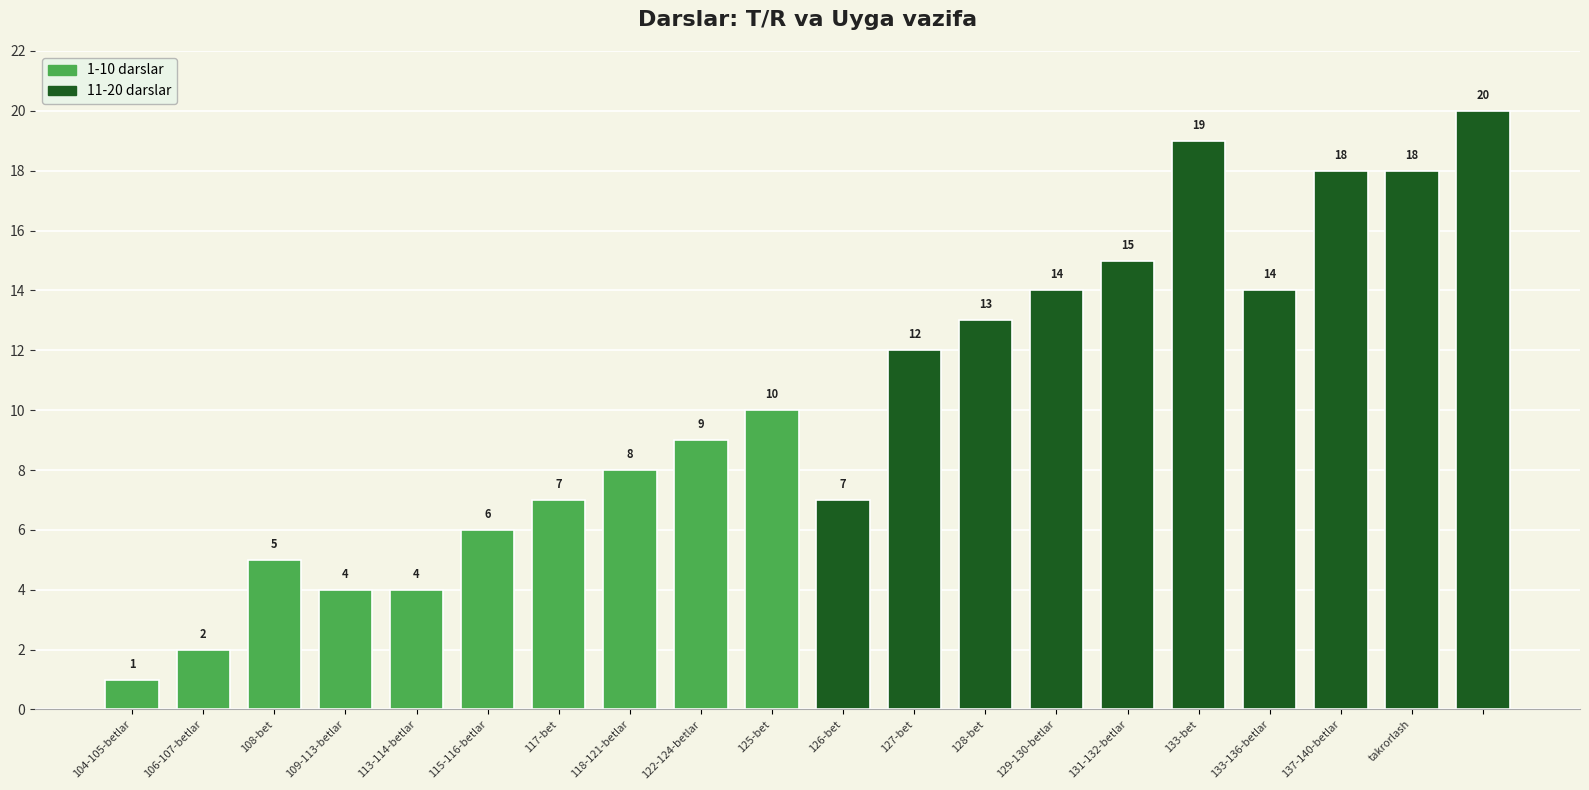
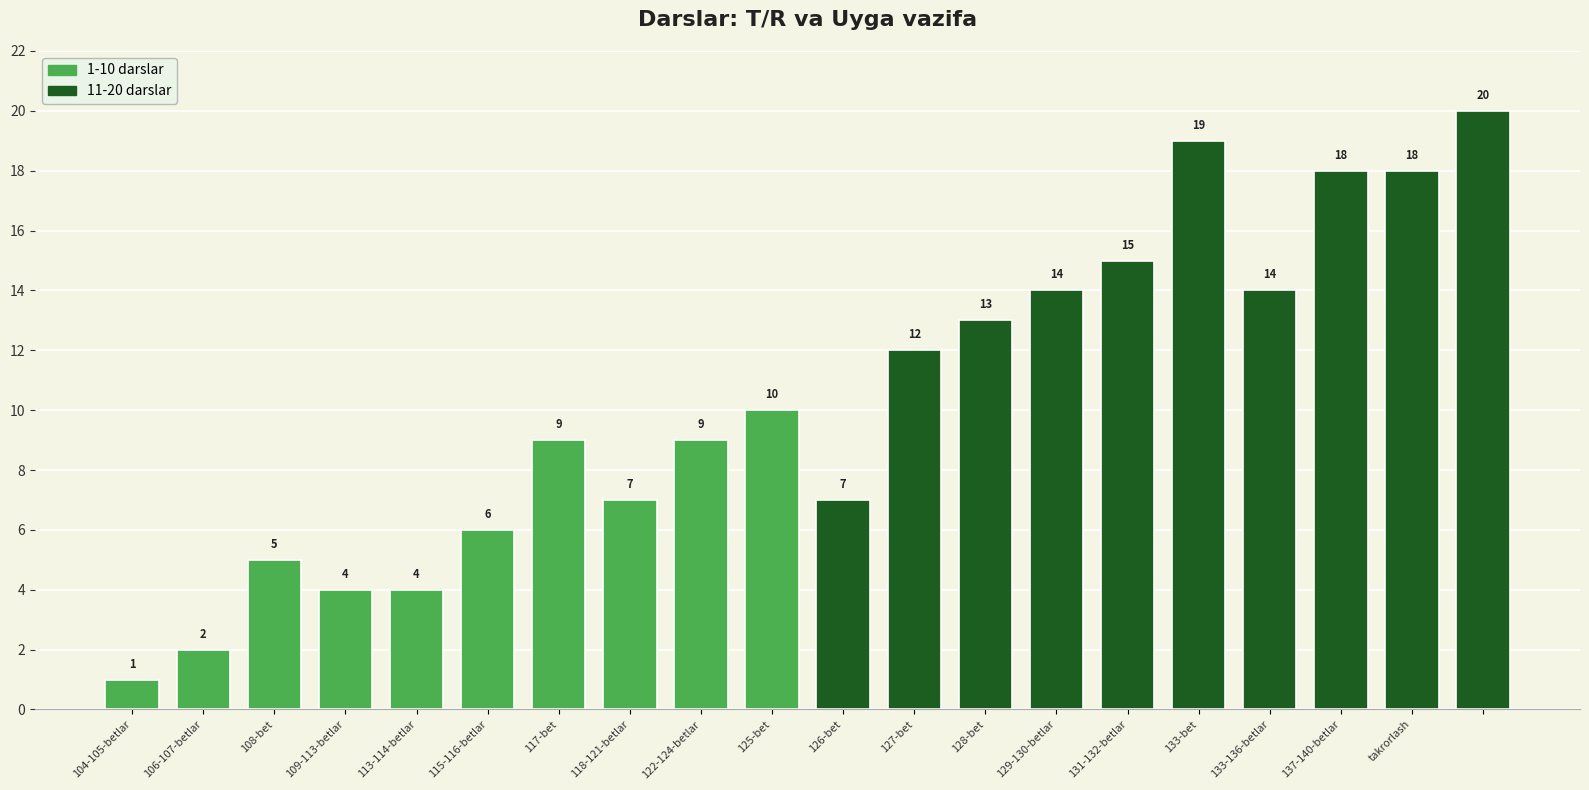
117-bet: 7 -> 9
118-121-betlar: 8 -> 7
